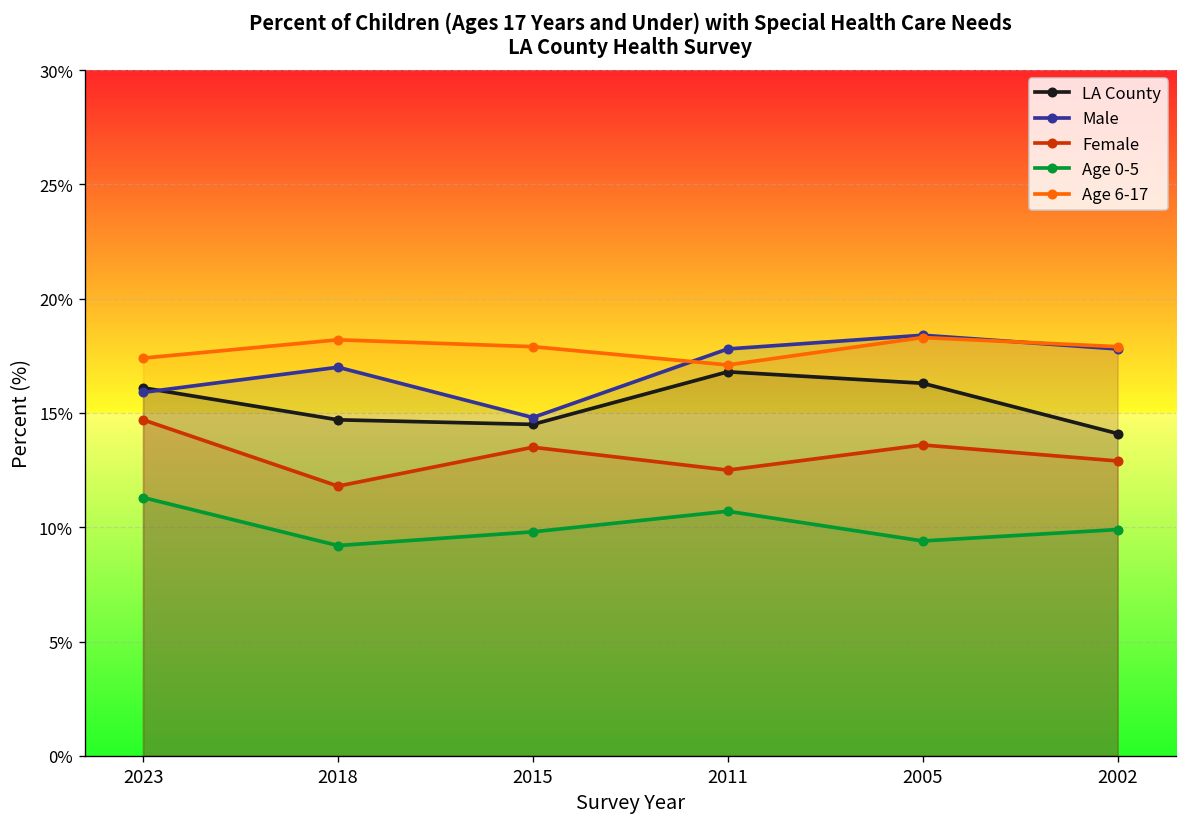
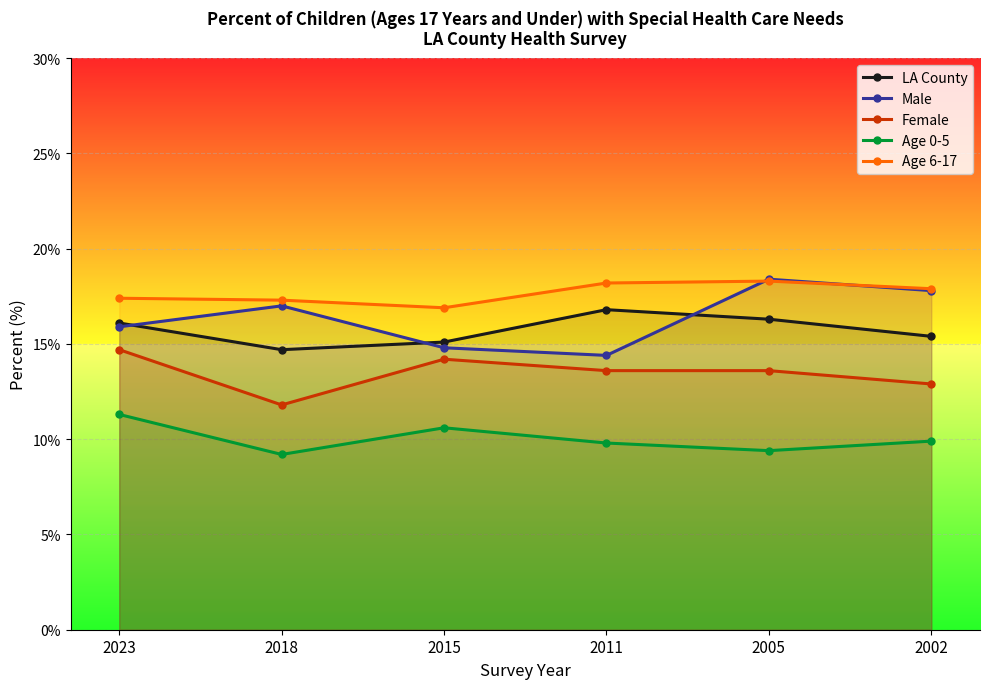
Age 6-17, 2018: 18.2% -> 17.3%
LA County, 2015: 14.5% -> 15.1%
Female, 2015: 13.5% -> 14.2%
Age 0-5, 2015: 9.8% -> 10.6%
Age 6-17, 2015: 17.9% -> 16.9%
Male, 2011: 17.8% -> 14.4%
Female, 2011: 12.5% -> 13.6%
Age 0-5, 2011: 10.7% -> 9.8%
Age 6-17, 2011: 17.1% -> 18.2%
LA County, 2002: 14.1% -> 15.4%
